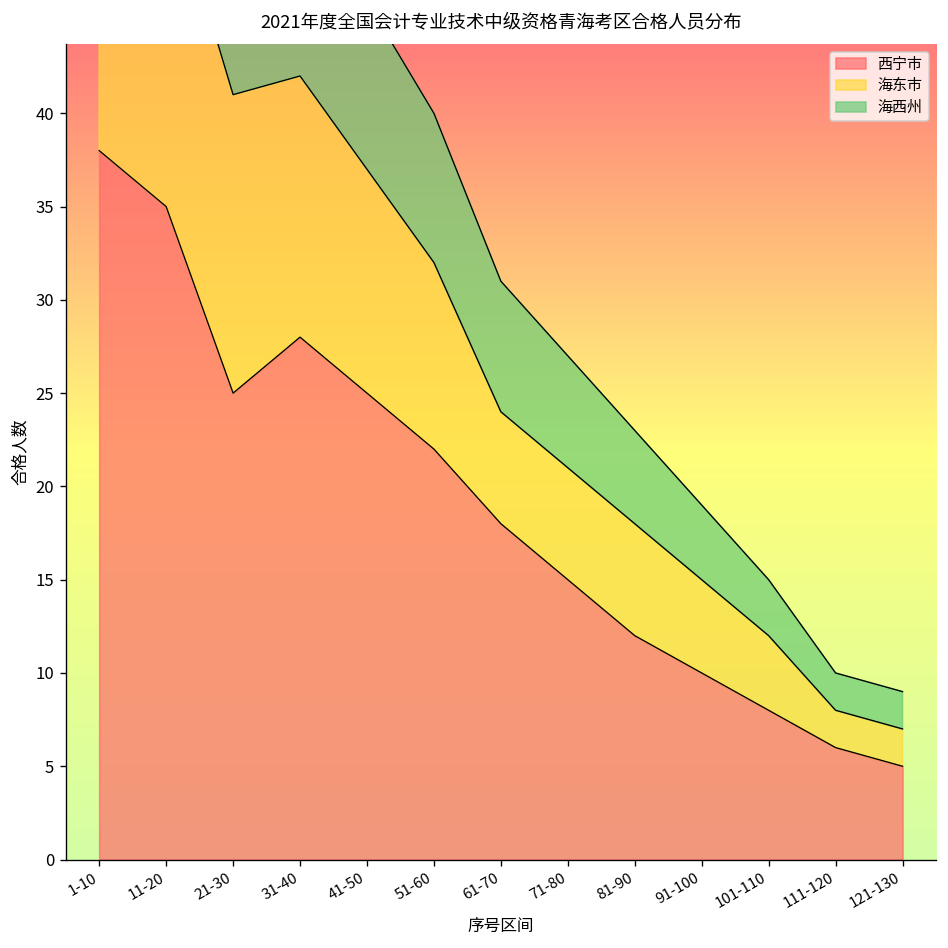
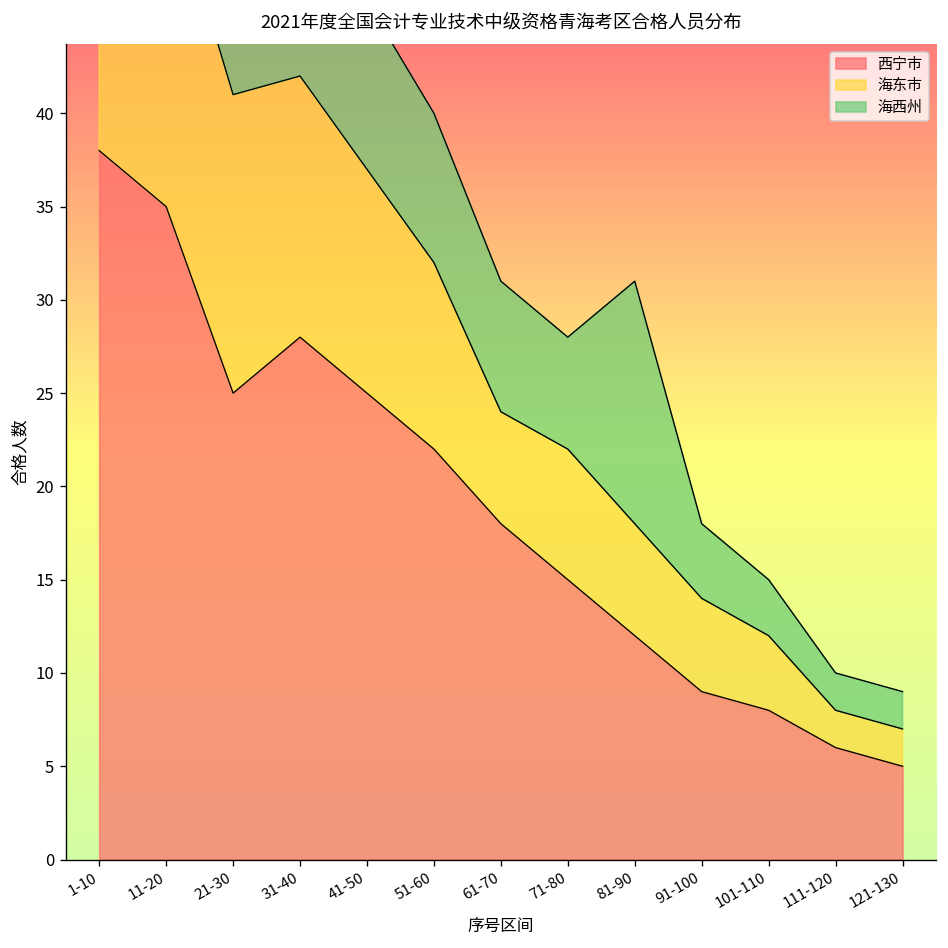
海东市, 71-80: 6 -> 7
海西州, 81-90: 5 -> 13
西宁市, 91-100: 10 -> 9
